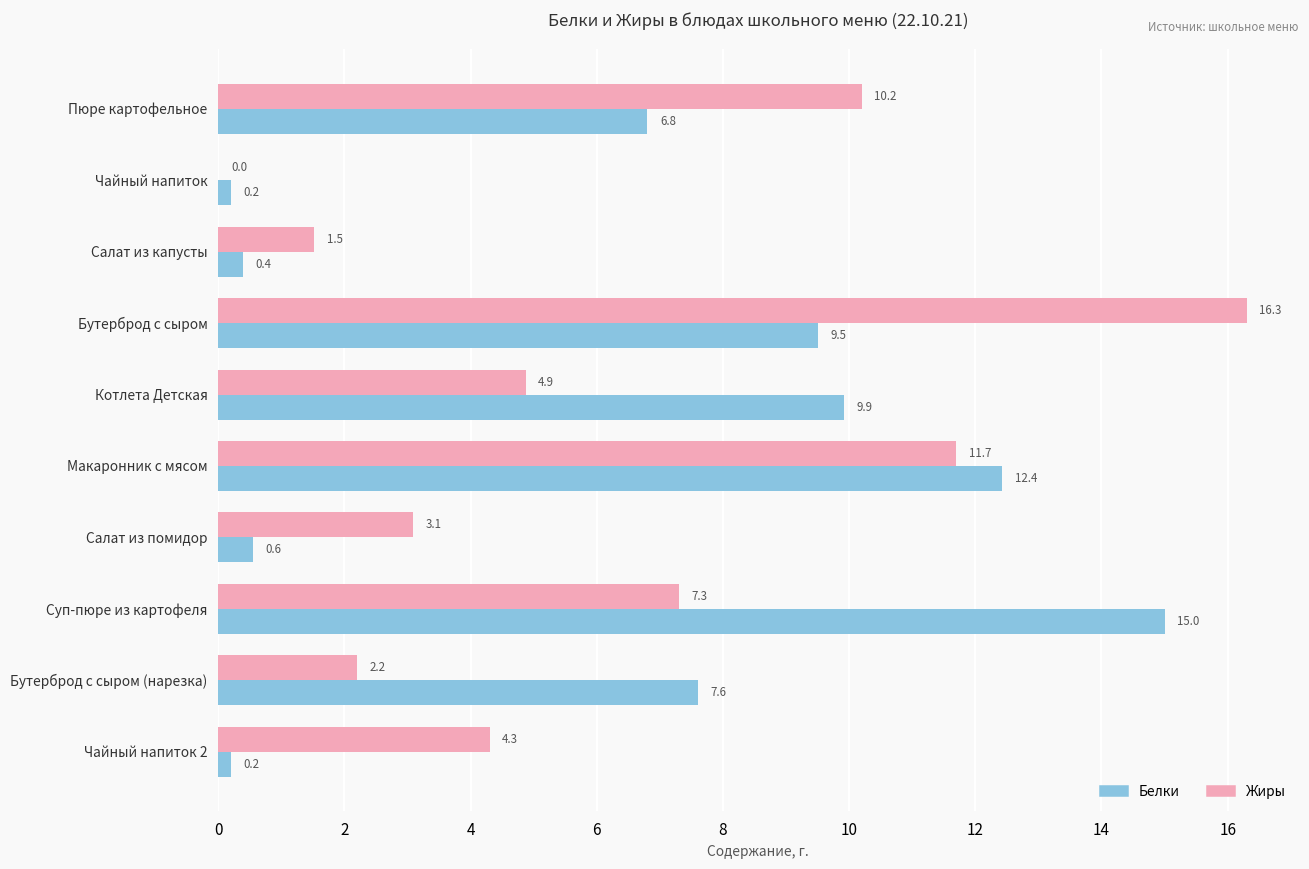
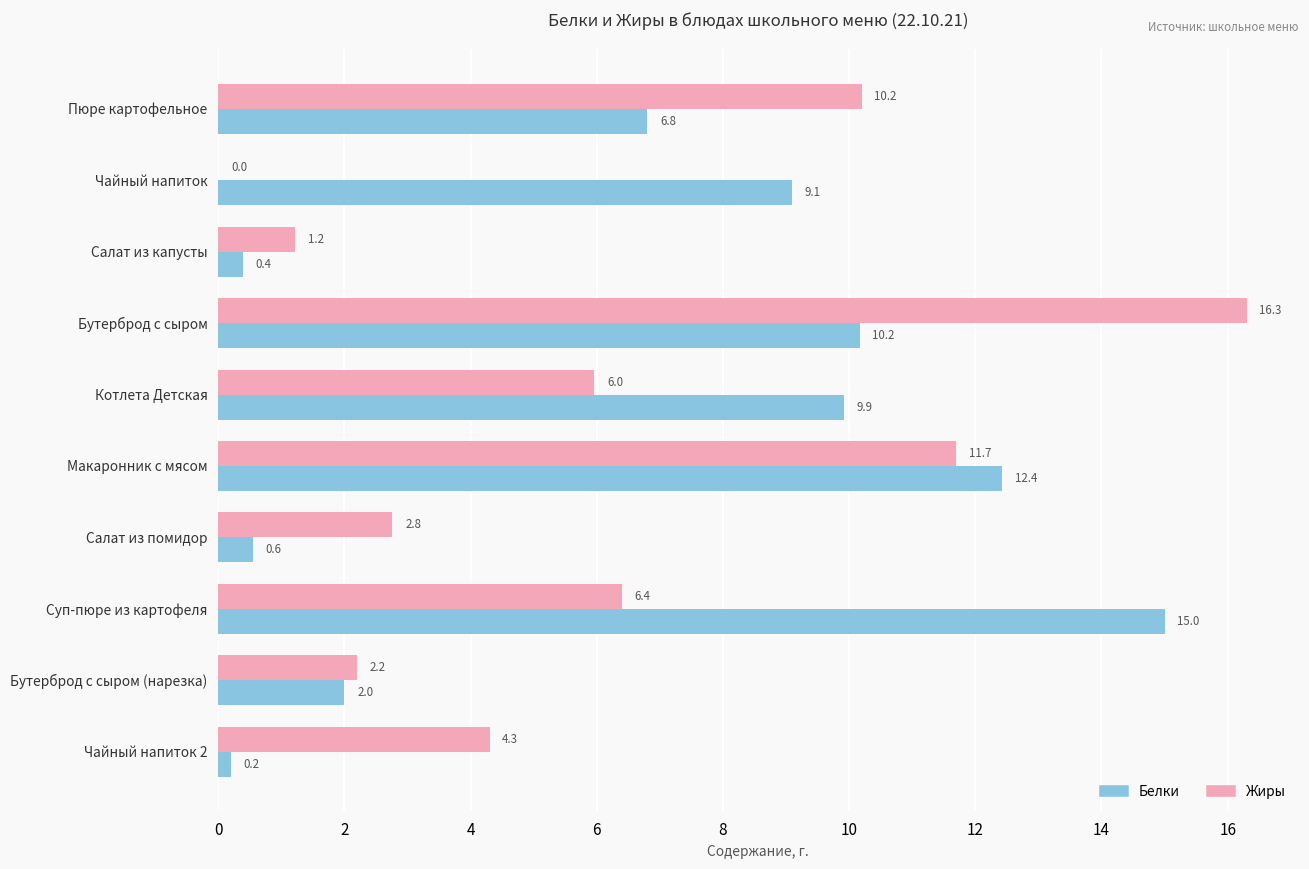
Белки, Чайный напиток: 0.2 -> 9.1
Жиры, Салат из капусты: 1.5 -> 1.2
Белки, Бутерброд с сыром: 9.5 -> 10.2
Жиры, Котлета Детская: 4.9 -> 6.0
Жиры, Салат из помидор: 3.1 -> 2.8
Жиры, Суп-пюре из картофеля: 7.3 -> 6.4
Белки, Бутерброд с сыром (нарезка): 7.6 -> 2.0
